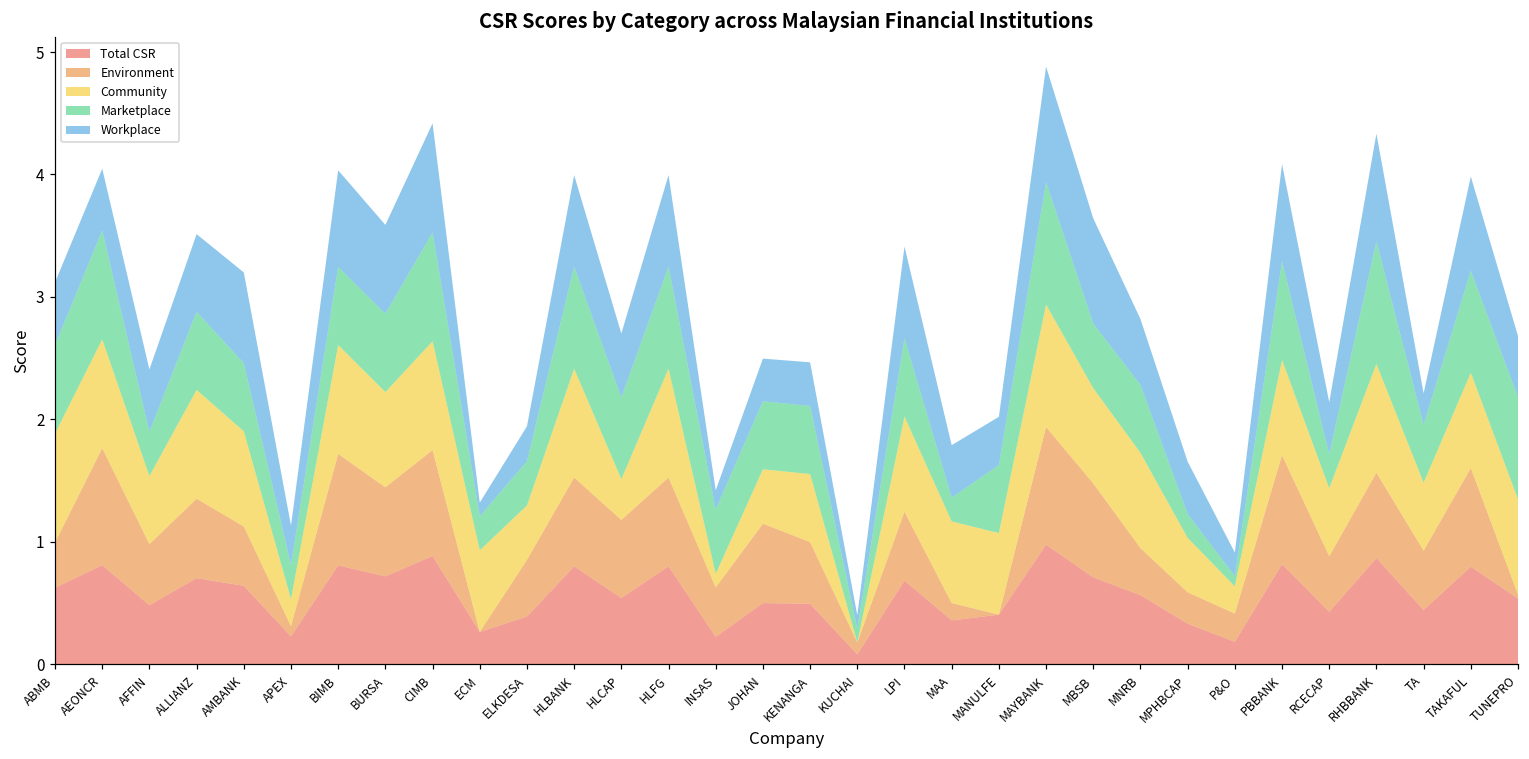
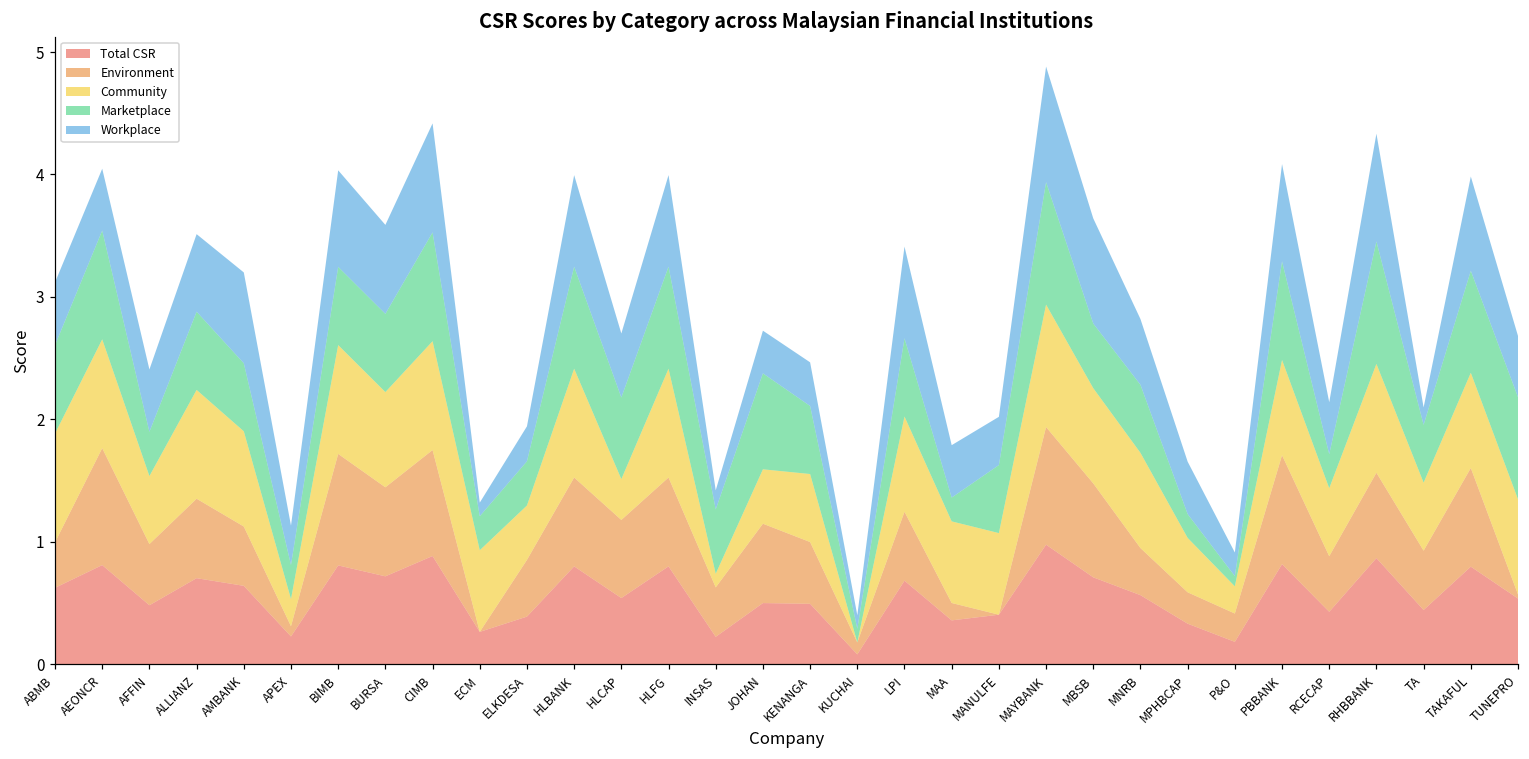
Marketplace, JOHAN: 0.56 -> 0.78
Workplace, TA: 0.26 -> 0.14
